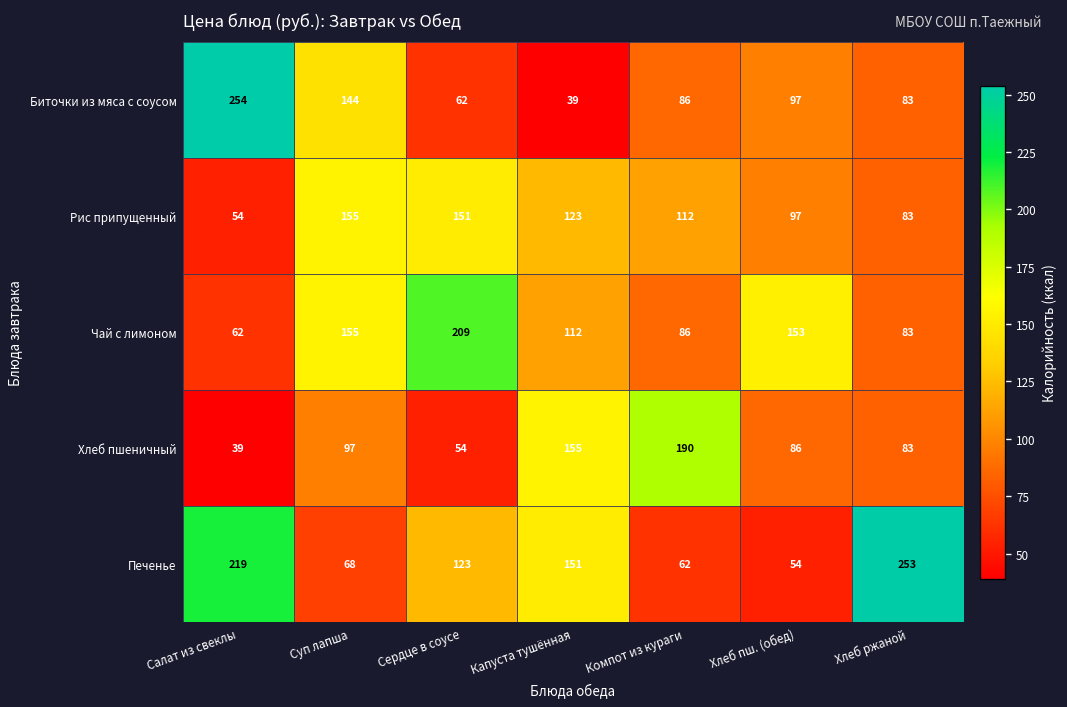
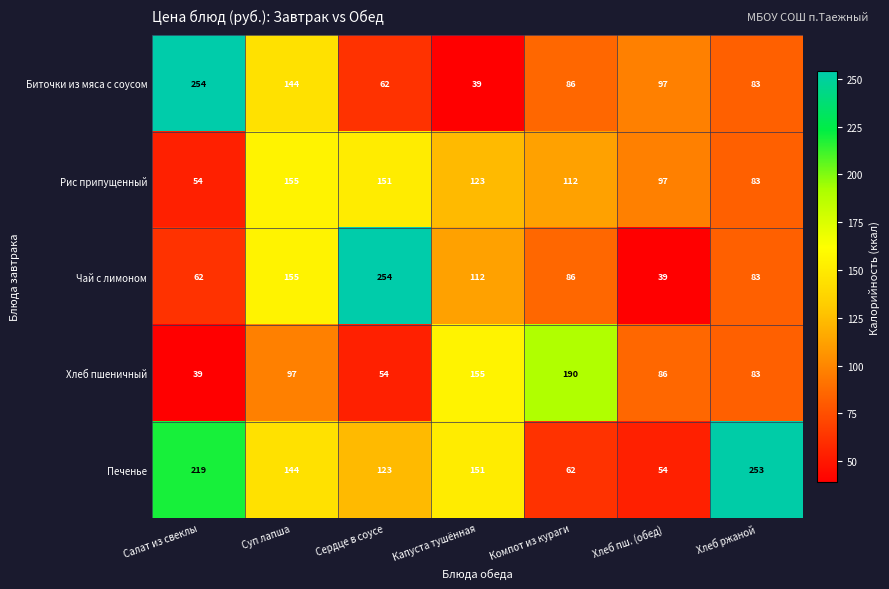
Чай с лимоном, Сердце в соусе: 209 -> 254
Чай с лимоном, Хлеб пш. (обед): 153 -> 39
Печенье, Суп лапша: 68 -> 144
